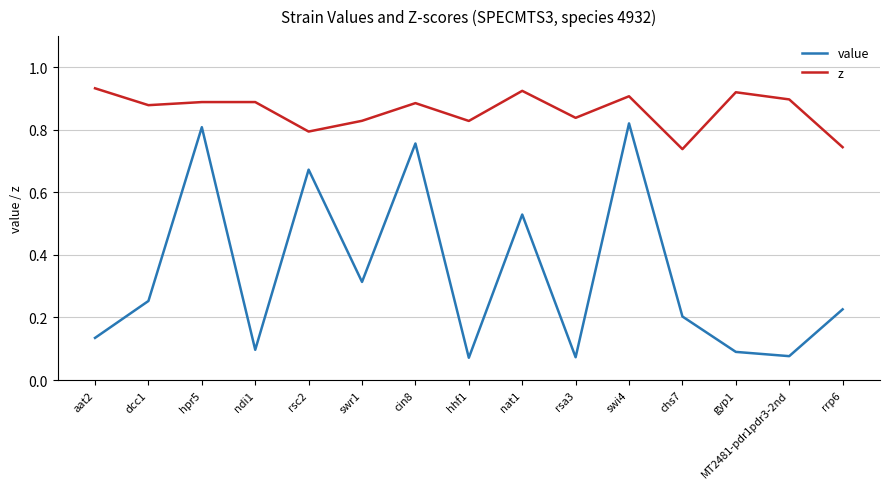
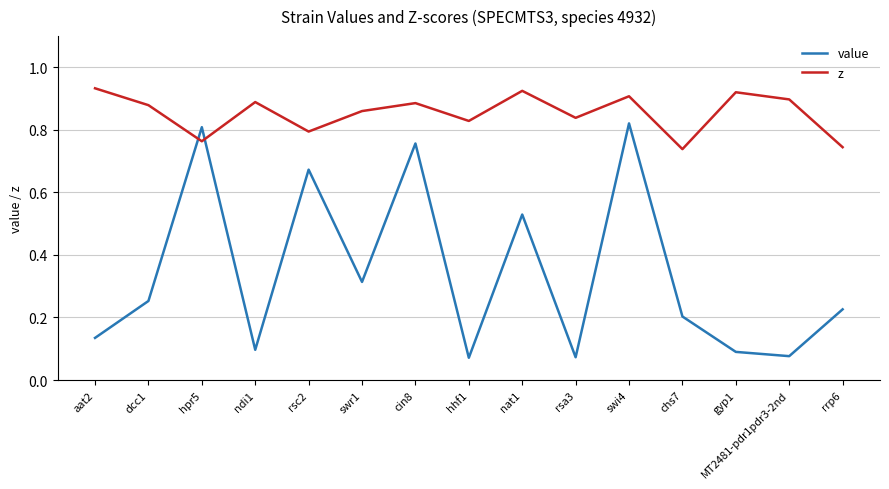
z, hpr5: 0.89 -> 0.76
z, swr1: 0.83 -> 0.86
